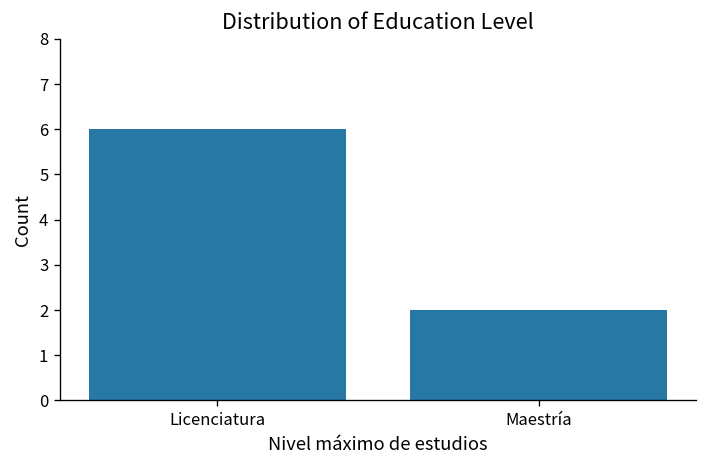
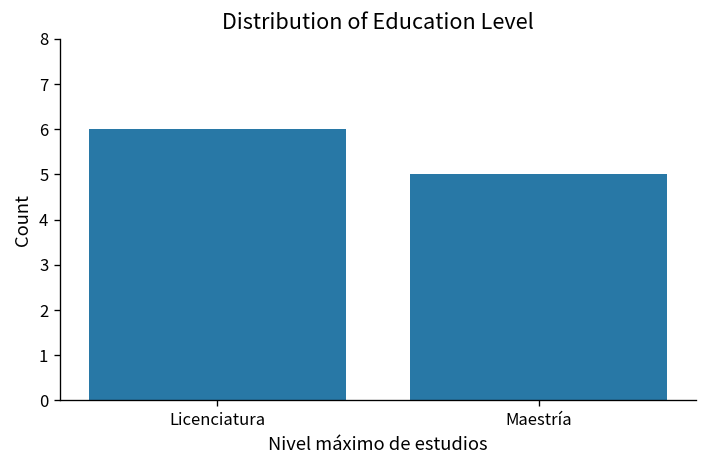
Maestría: 2 -> 5
